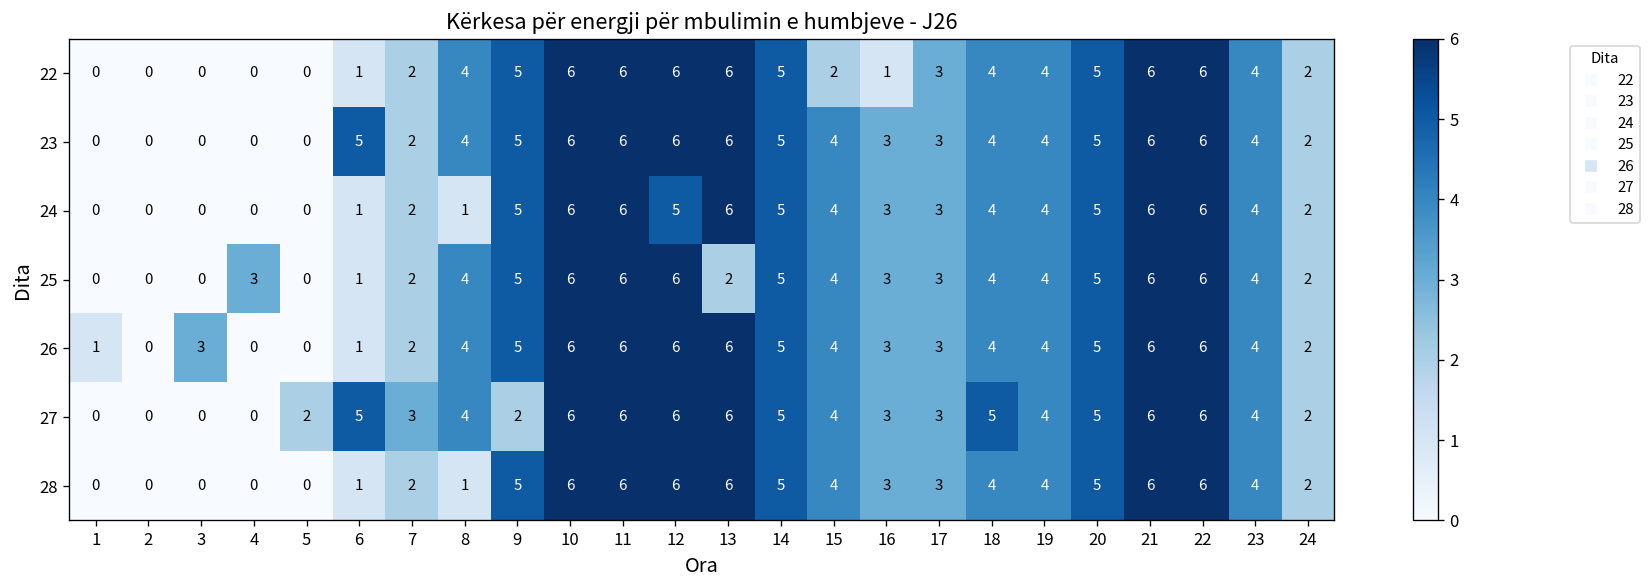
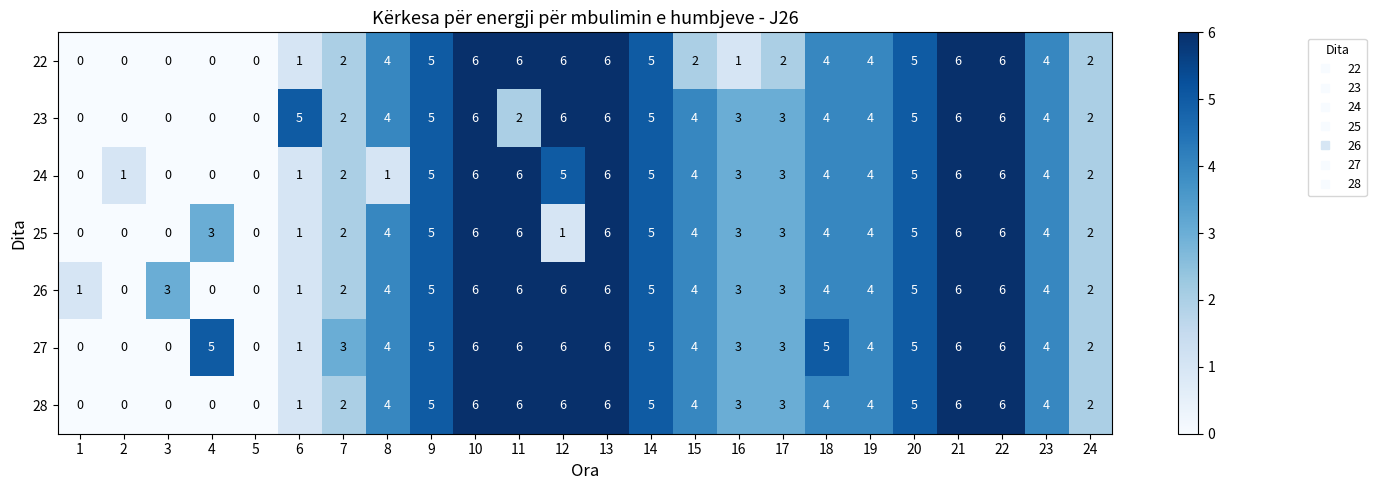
22, 17: 3 -> 2
23, 11: 6 -> 2
24, 2: 0 -> 1
25, 12: 6 -> 1
25, 13: 2 -> 6
27, 4: 0 -> 5
27, 5: 2 -> 0
27, 6: 5 -> 1
27, 9: 2 -> 5
28, 8: 1 -> 4
